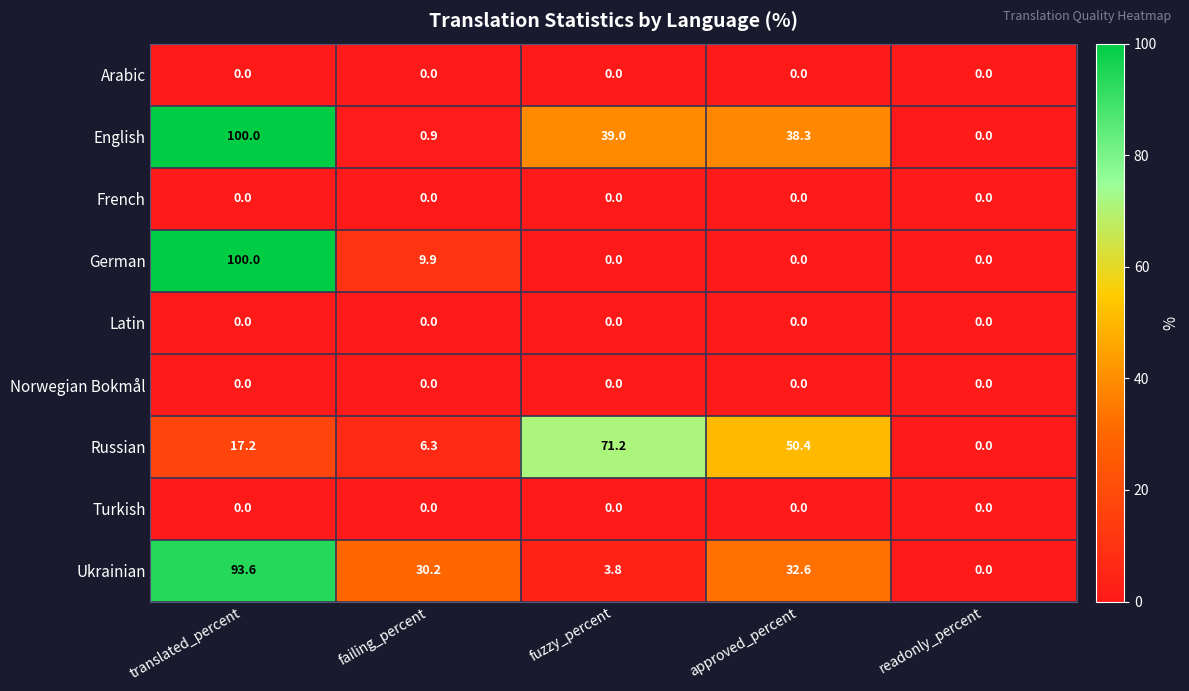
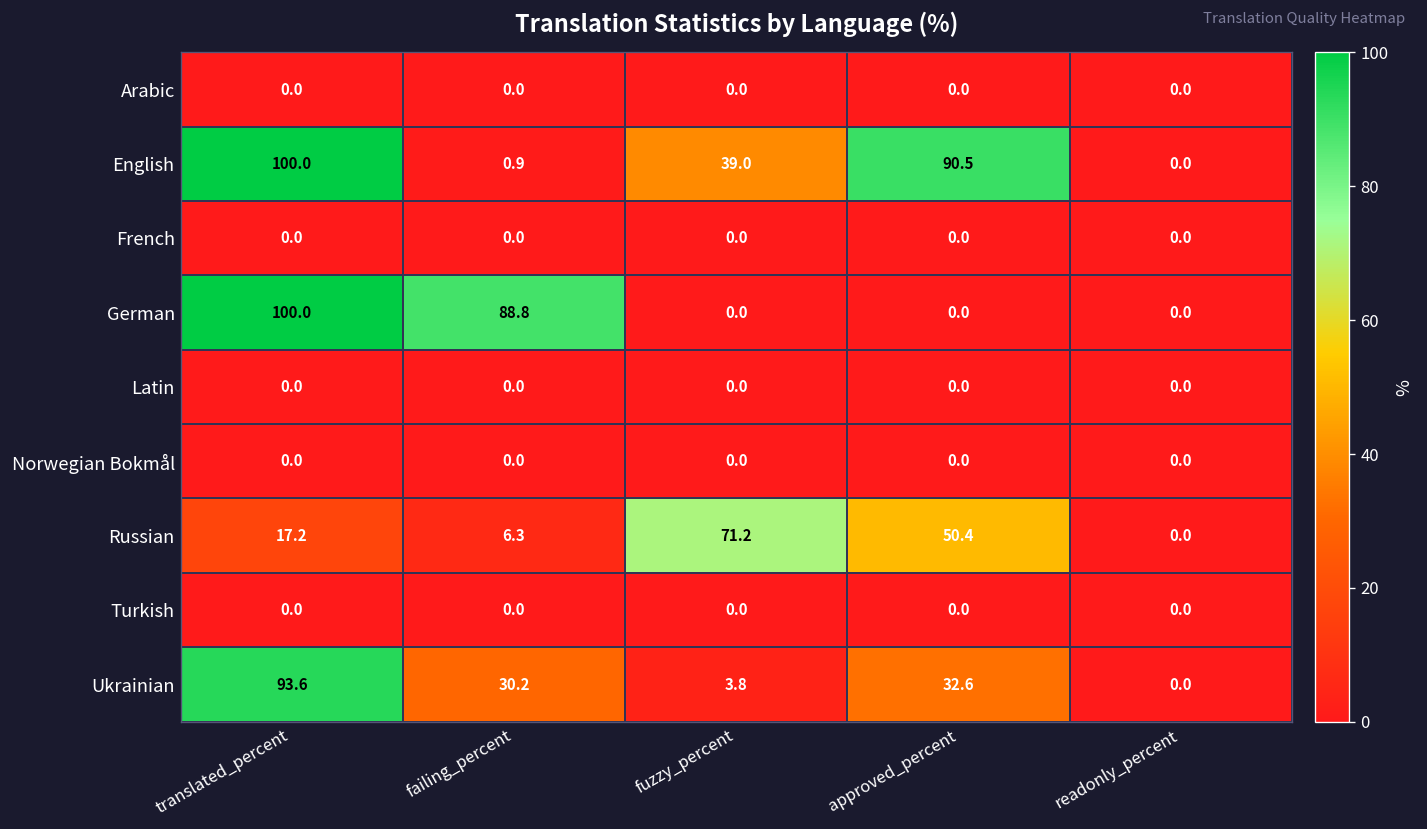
English, approved_percent: 38.3 -> 90.5
German, failing_percent: 9.9 -> 88.8
